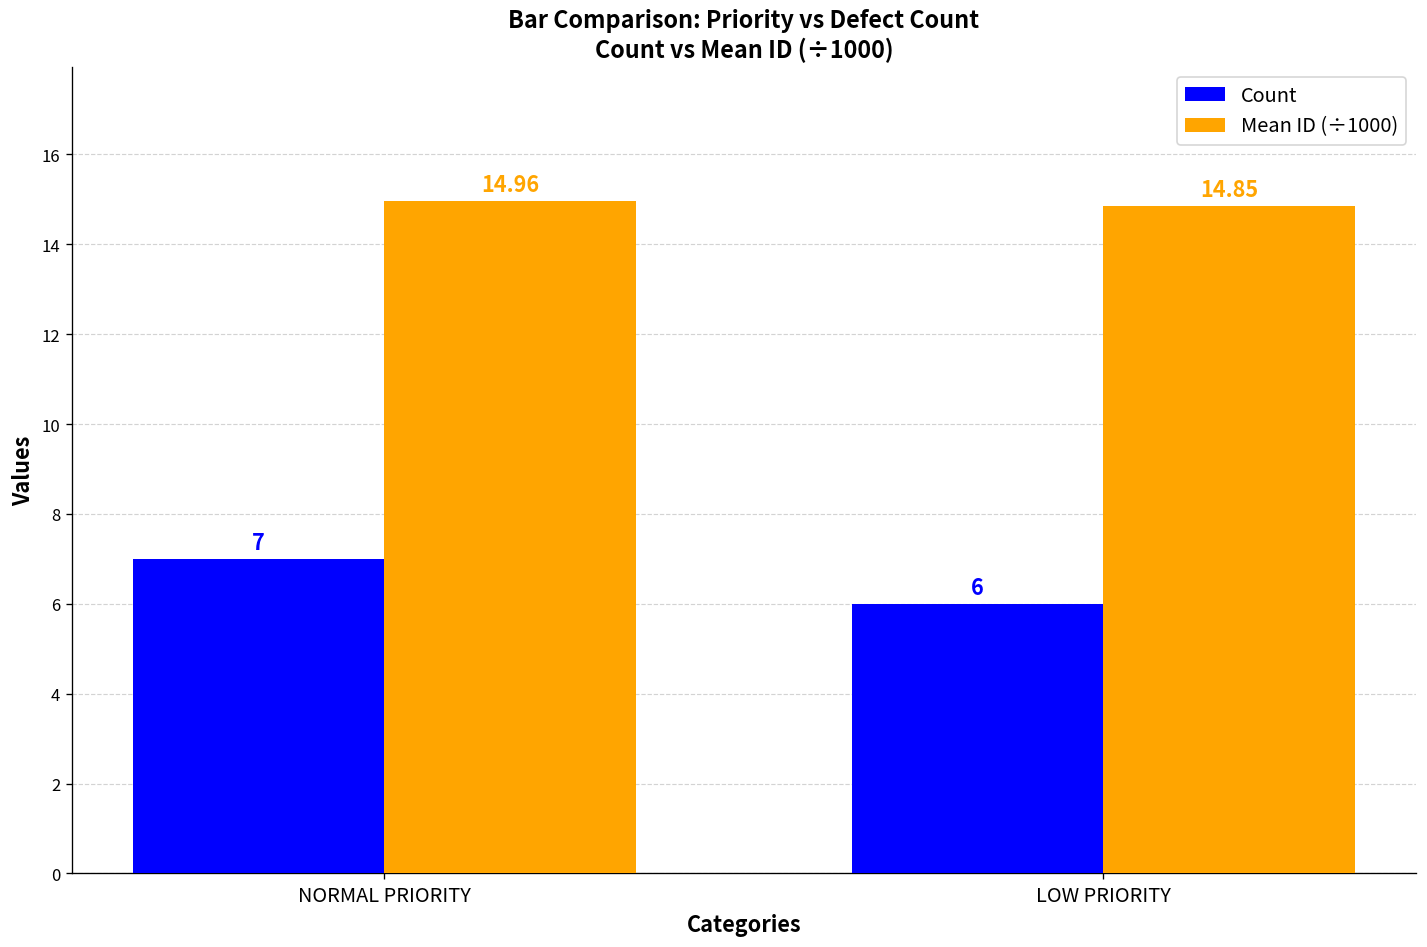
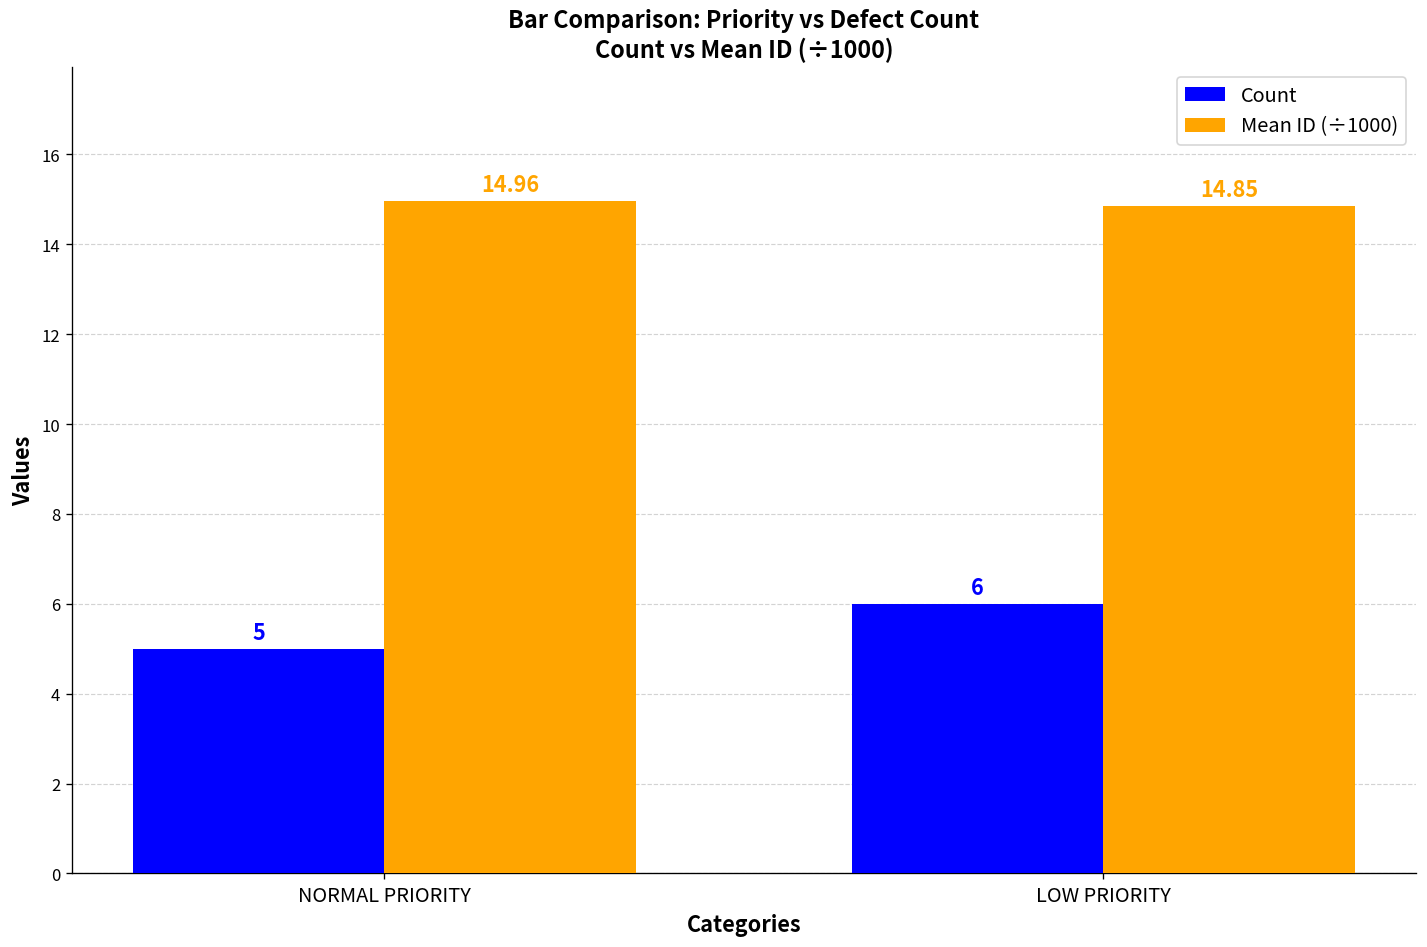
Count, NORMAL PRIORITY: 7 -> 5
